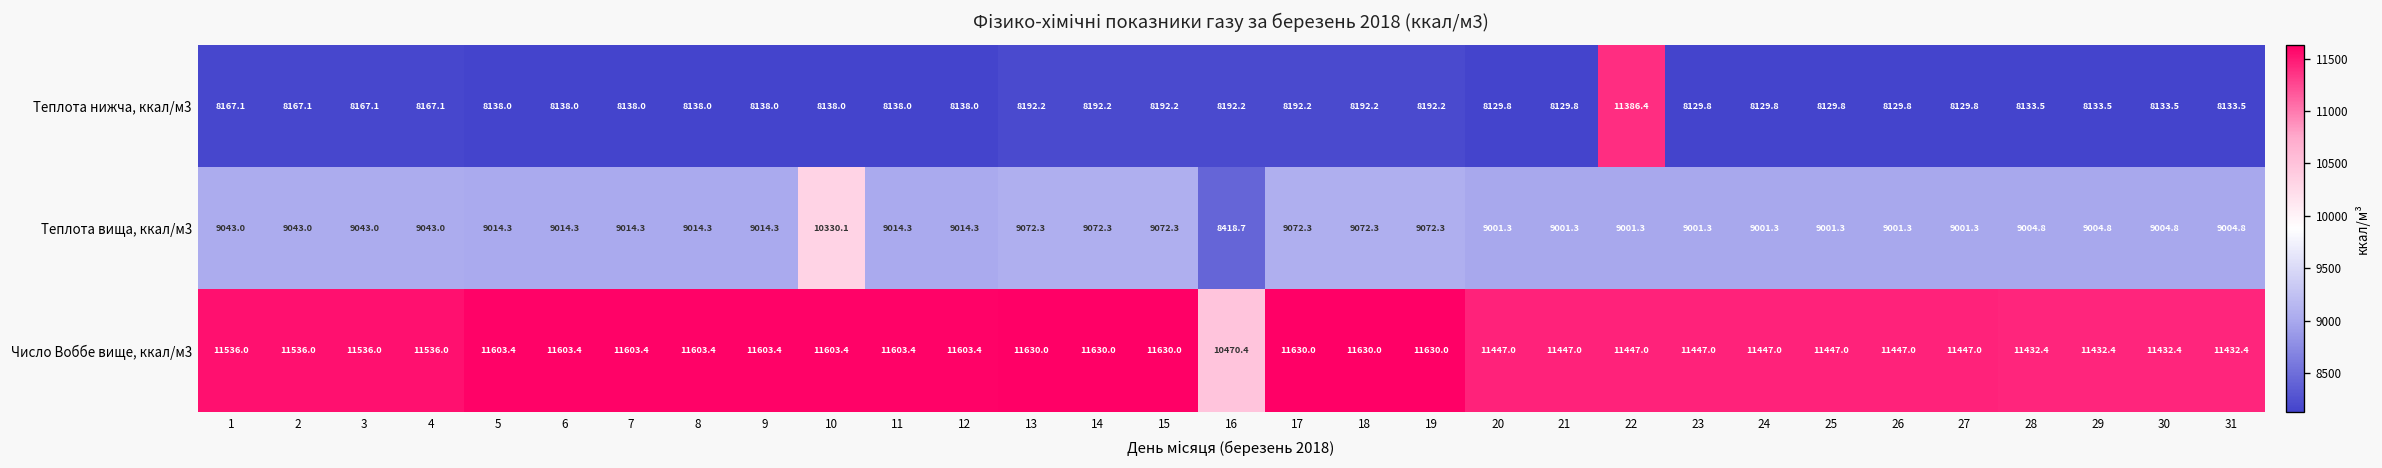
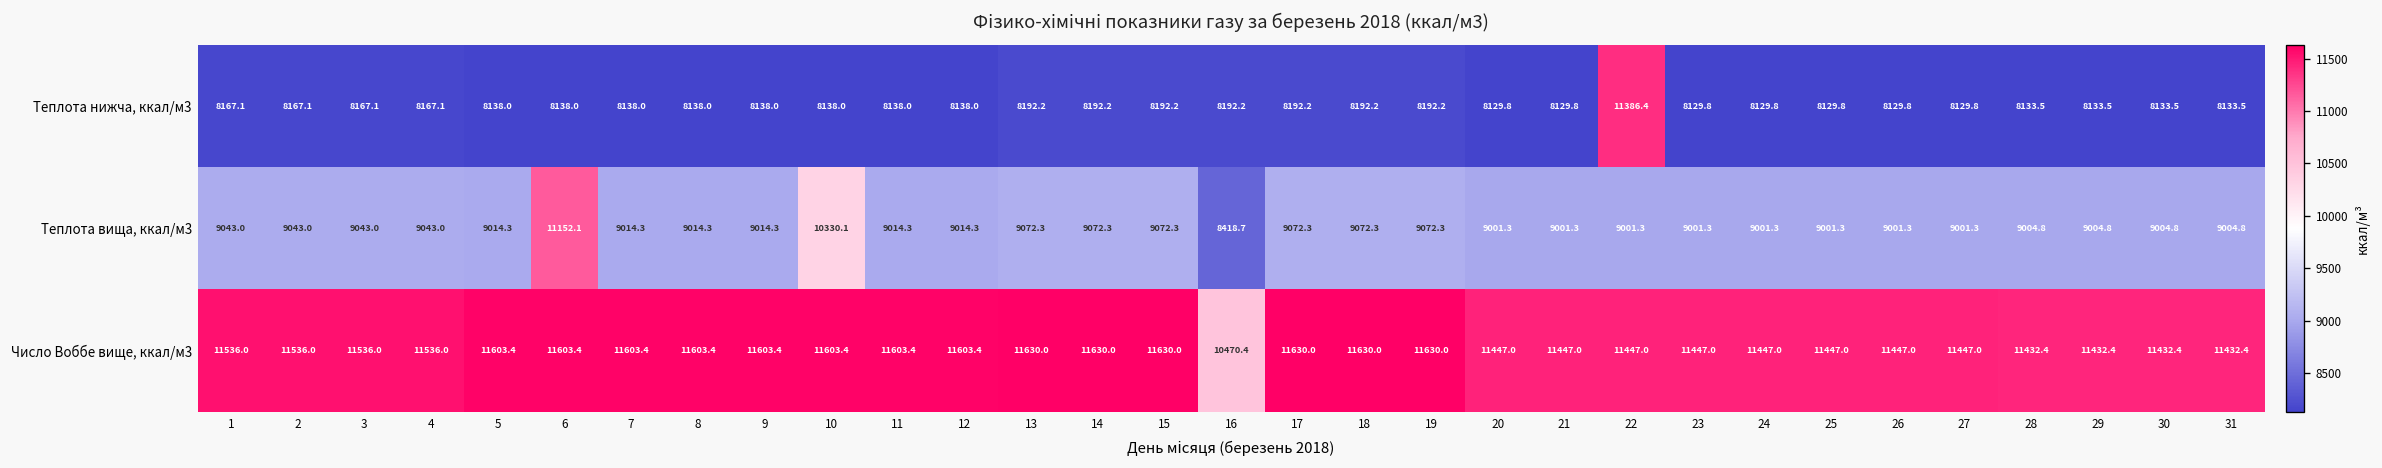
Теплота вища, ккал/м3, 6: 9014.3 -> 11152.1
